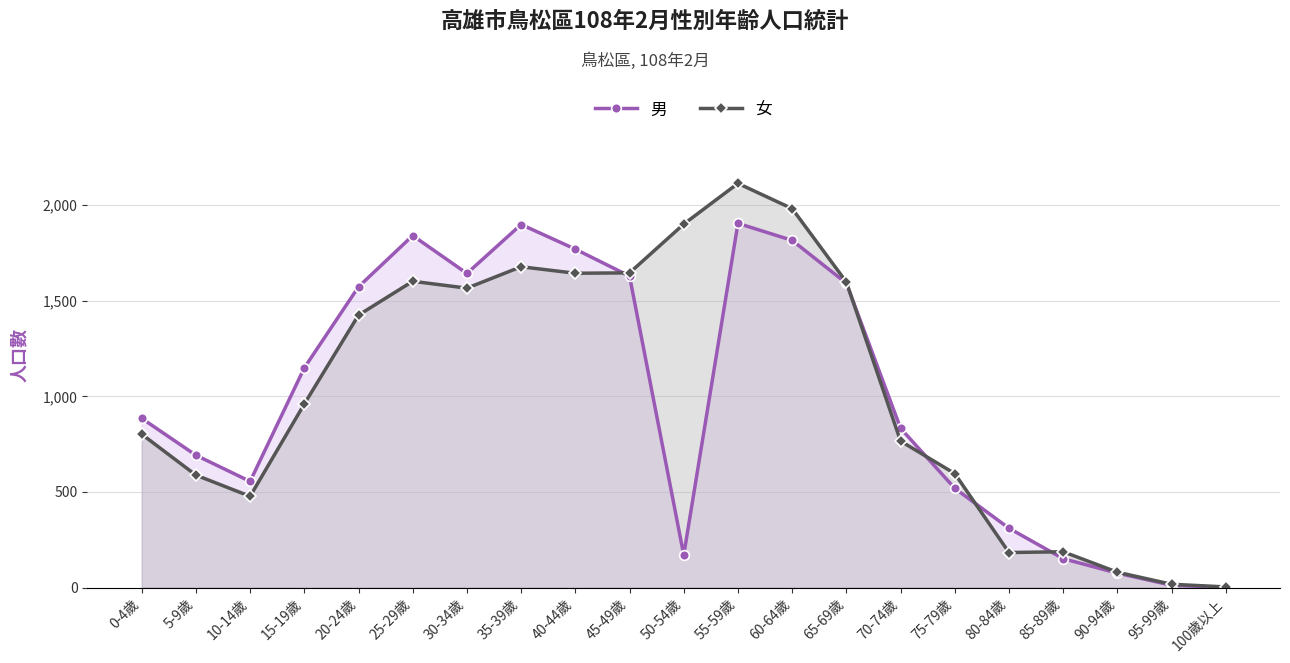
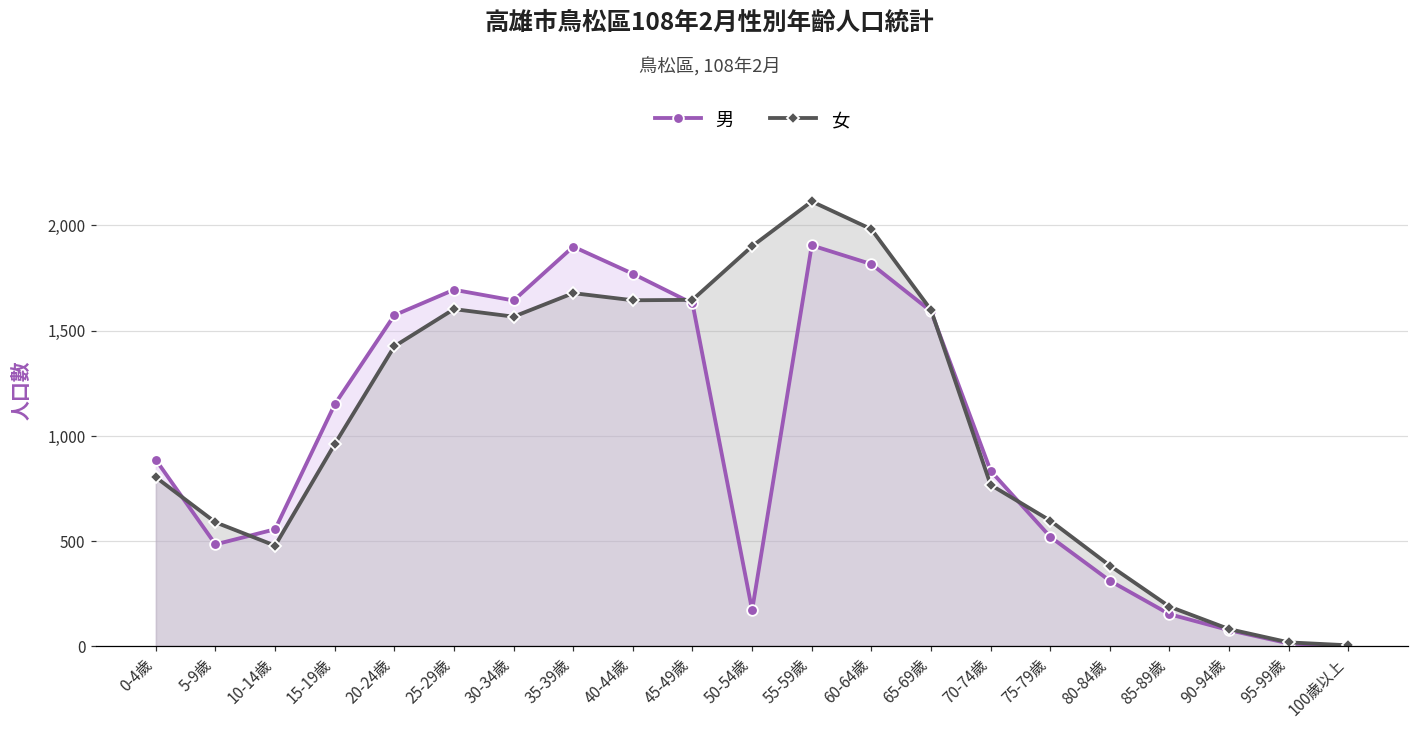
男, 5-9歲: 690 -> 480
男, 25-29歲: 1,840 -> 1,690
女, 80-84歲: 180 -> 380
